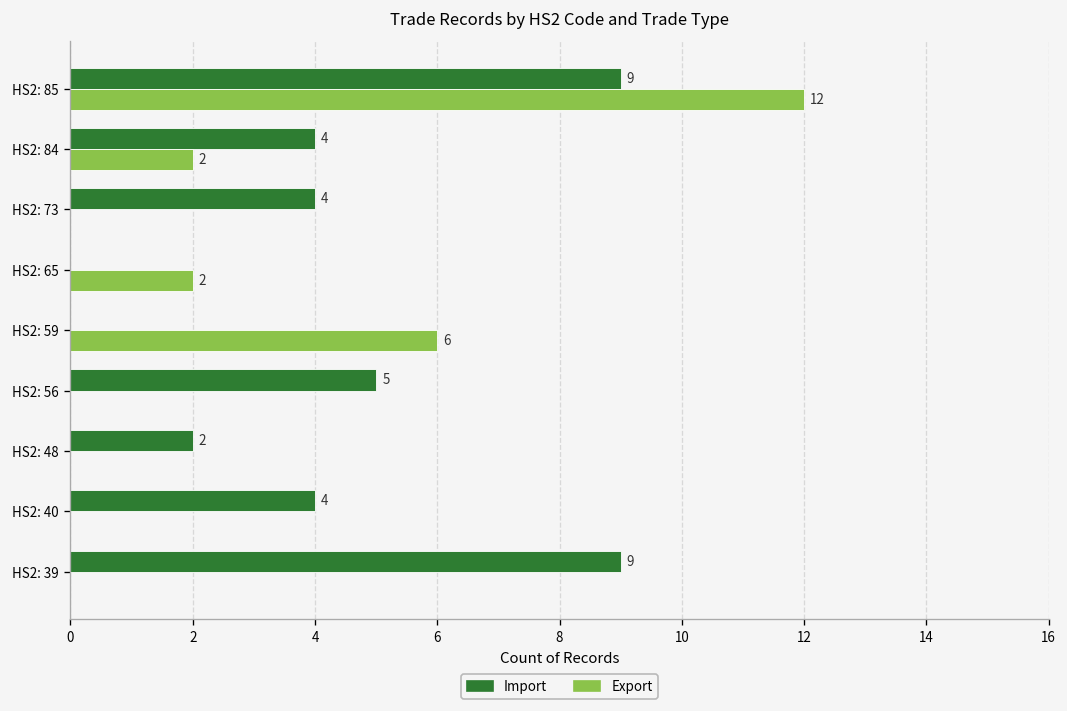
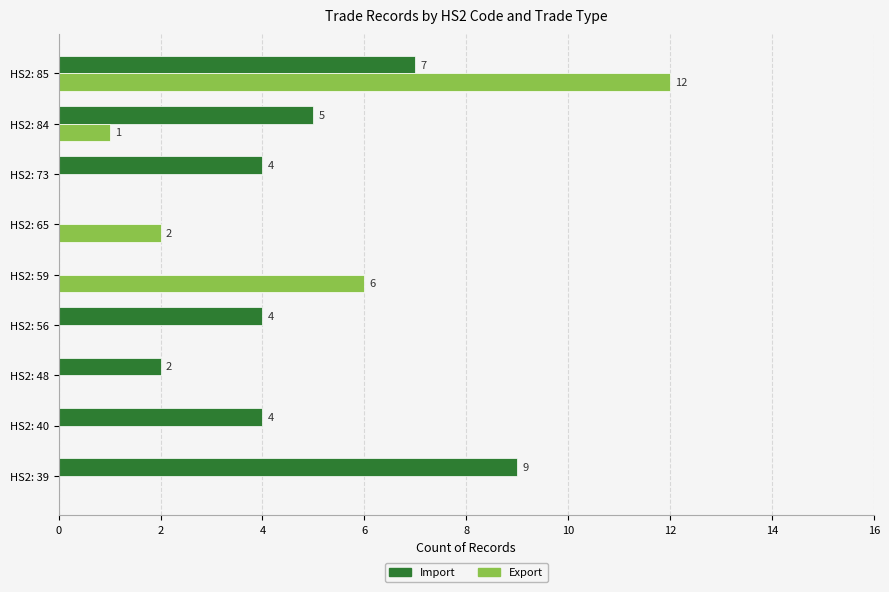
Import, HS2: 85: 9 -> 7
Import, HS2: 84: 4 -> 5
Export, HS2: 84: 2 -> 1
Import, HS2: 56: 5 -> 4
